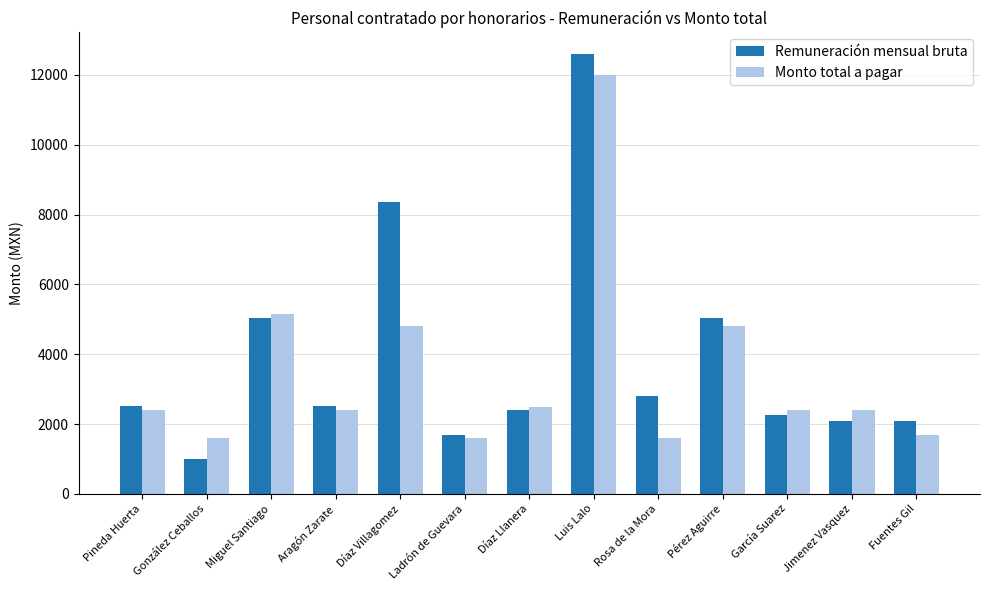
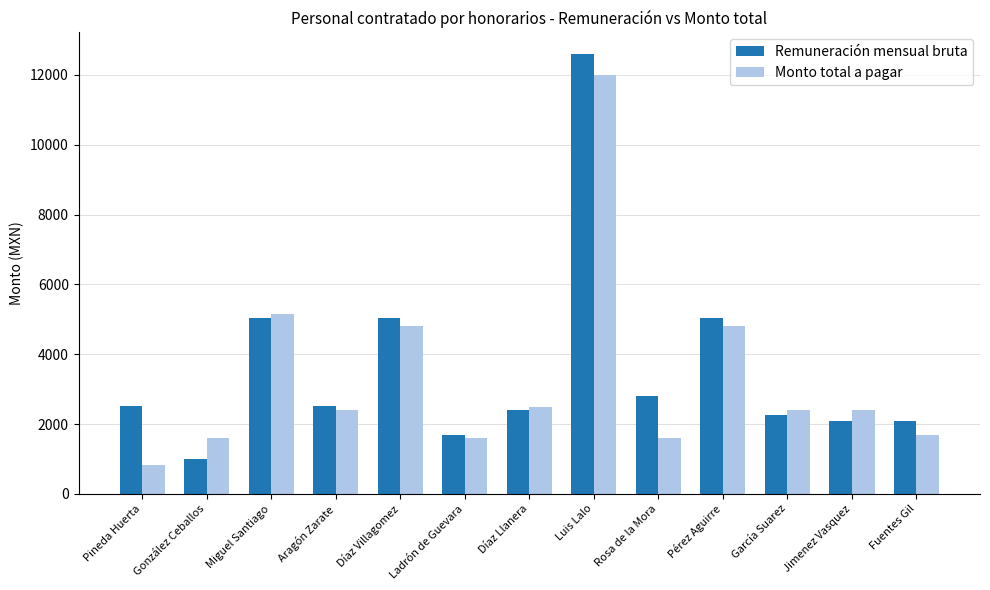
Monto total a pagar, Pineda Huerta: 2400 -> 800
Remuneración mensual bruta, Díaz Villagomez: 8400 -> 5000
